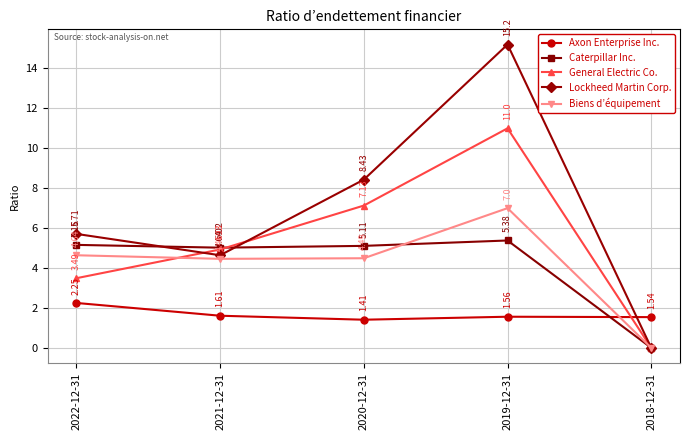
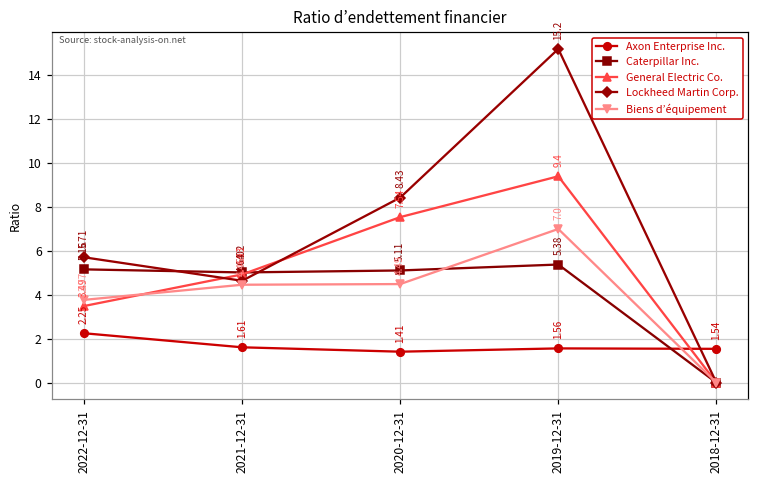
Biens d’équipement, 2022-12-31: 4.64 -> 3.77
General Electric Co., 2020-12-31: 7.13 -> 7.54
General Electric Co., 2019-12-31: 11.0 -> 9.4
